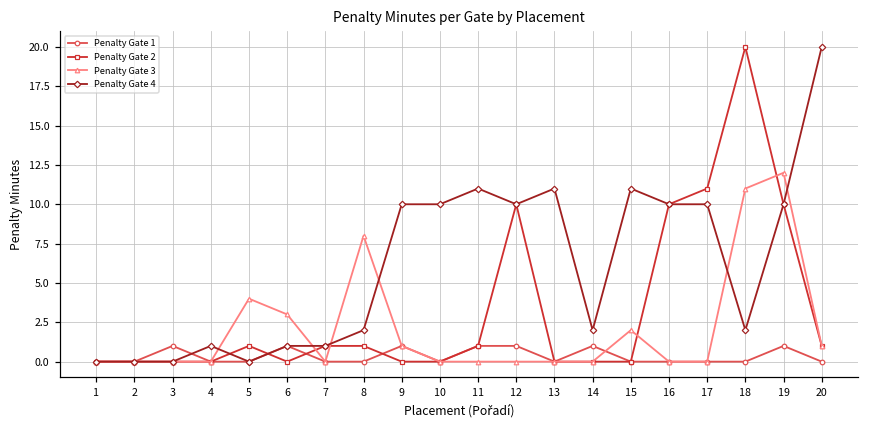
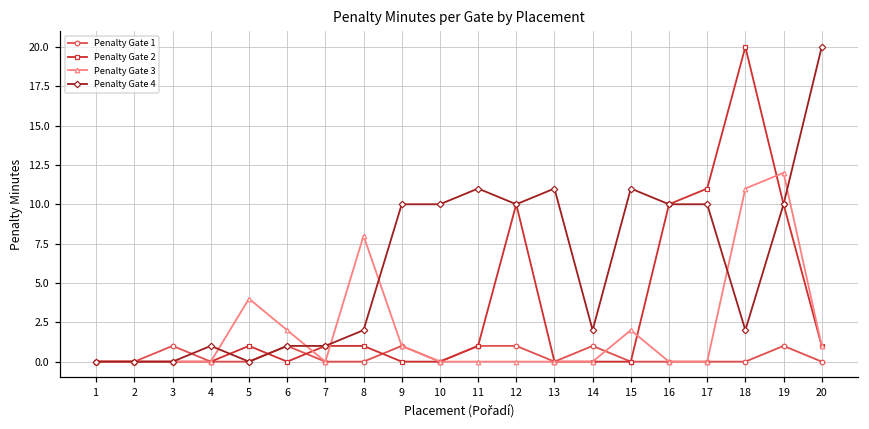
Penalty Gate 3, 6: 3 -> 2
